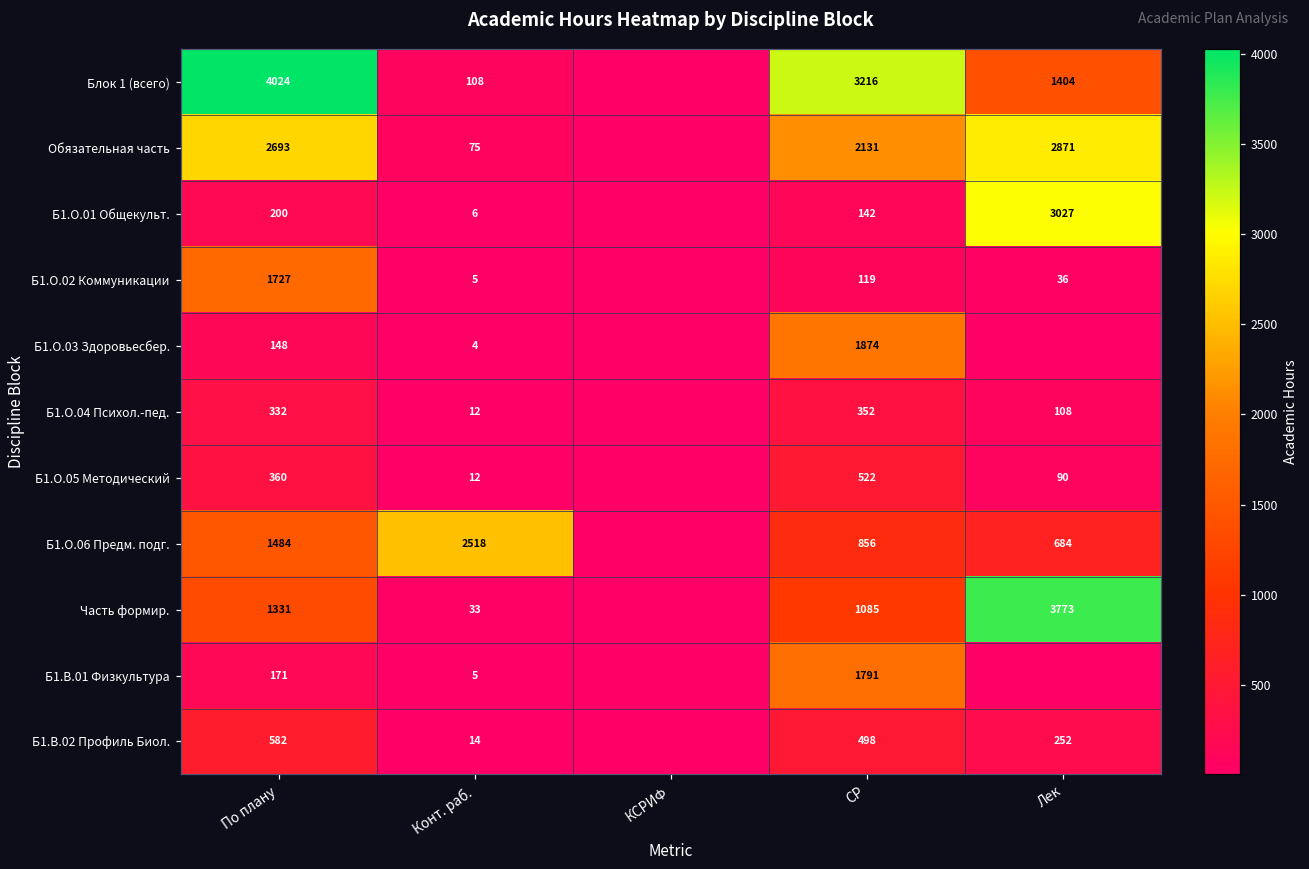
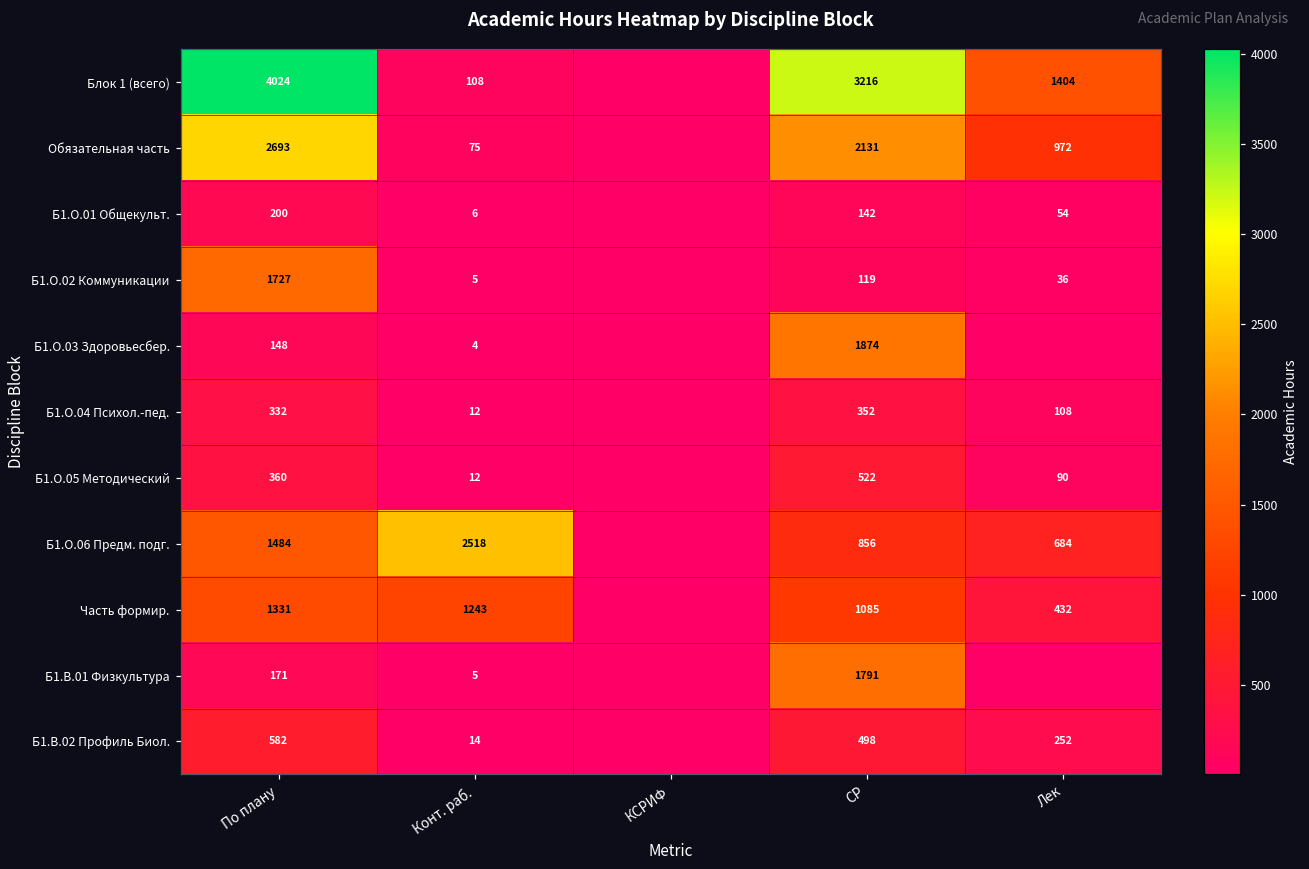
Обязательная часть, Лек: 2871 -> 972
Б1.О.01 Общекульт., Лек: 3027 -> 54
Часть формир., Конт. раб.: 33 -> 1243
Часть формир., Лек: 3773 -> 432
